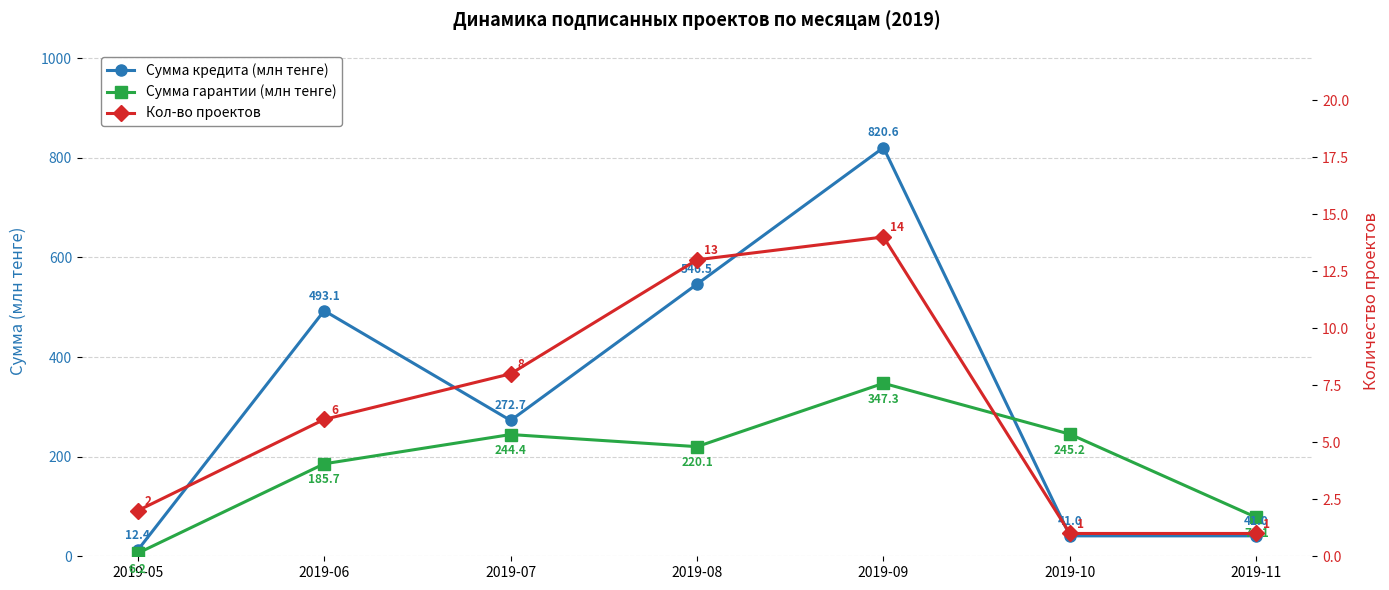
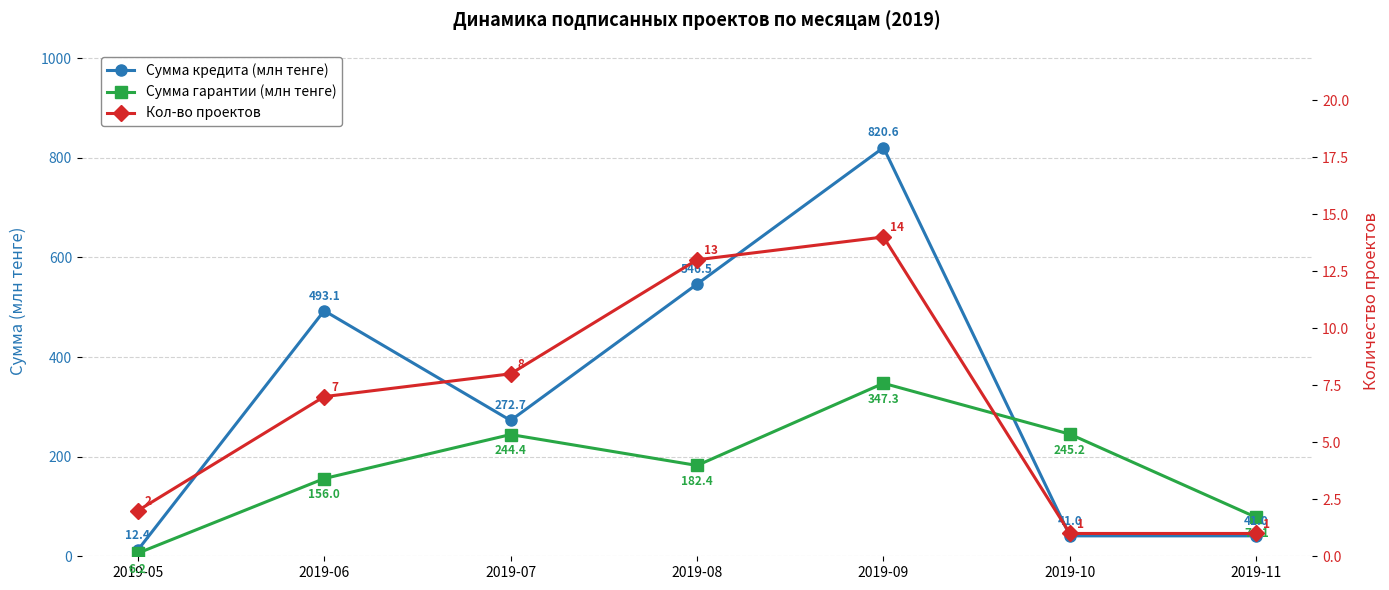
Сумма гарантии (млн тенге), 2019-06: 185.7 -> 156.0
Сумма гарантии (млн тенге), 2019-08: 220.1 -> 182.4
Кол-во проектов, 2019-06: 6 -> 7
